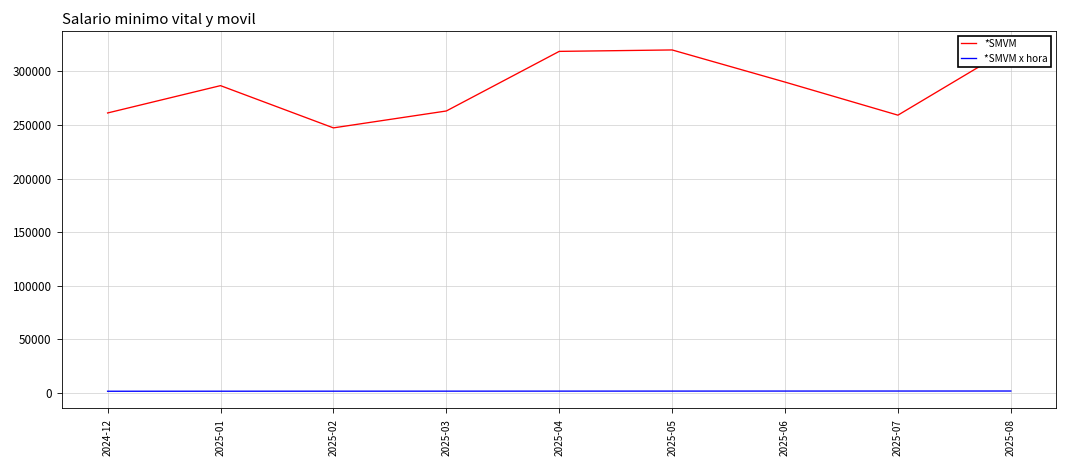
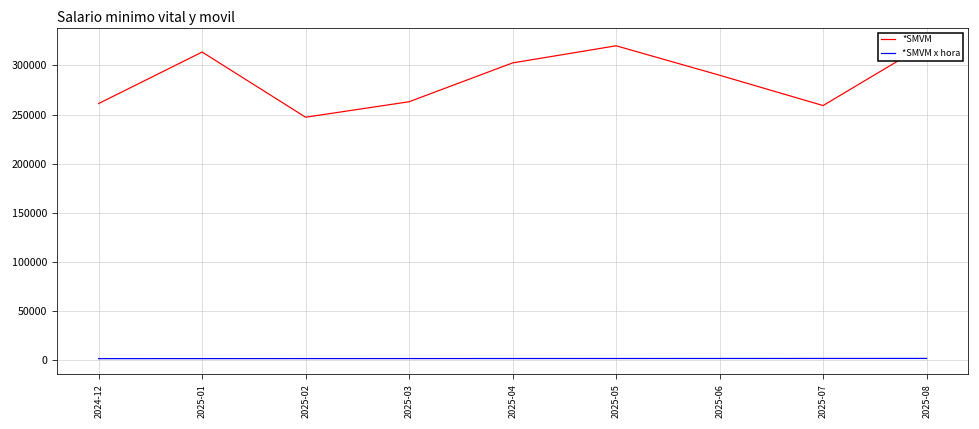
*SMVM, 2025-01: 290000 -> 310000
*SMVM, 2025-04: 320000 -> 300000
